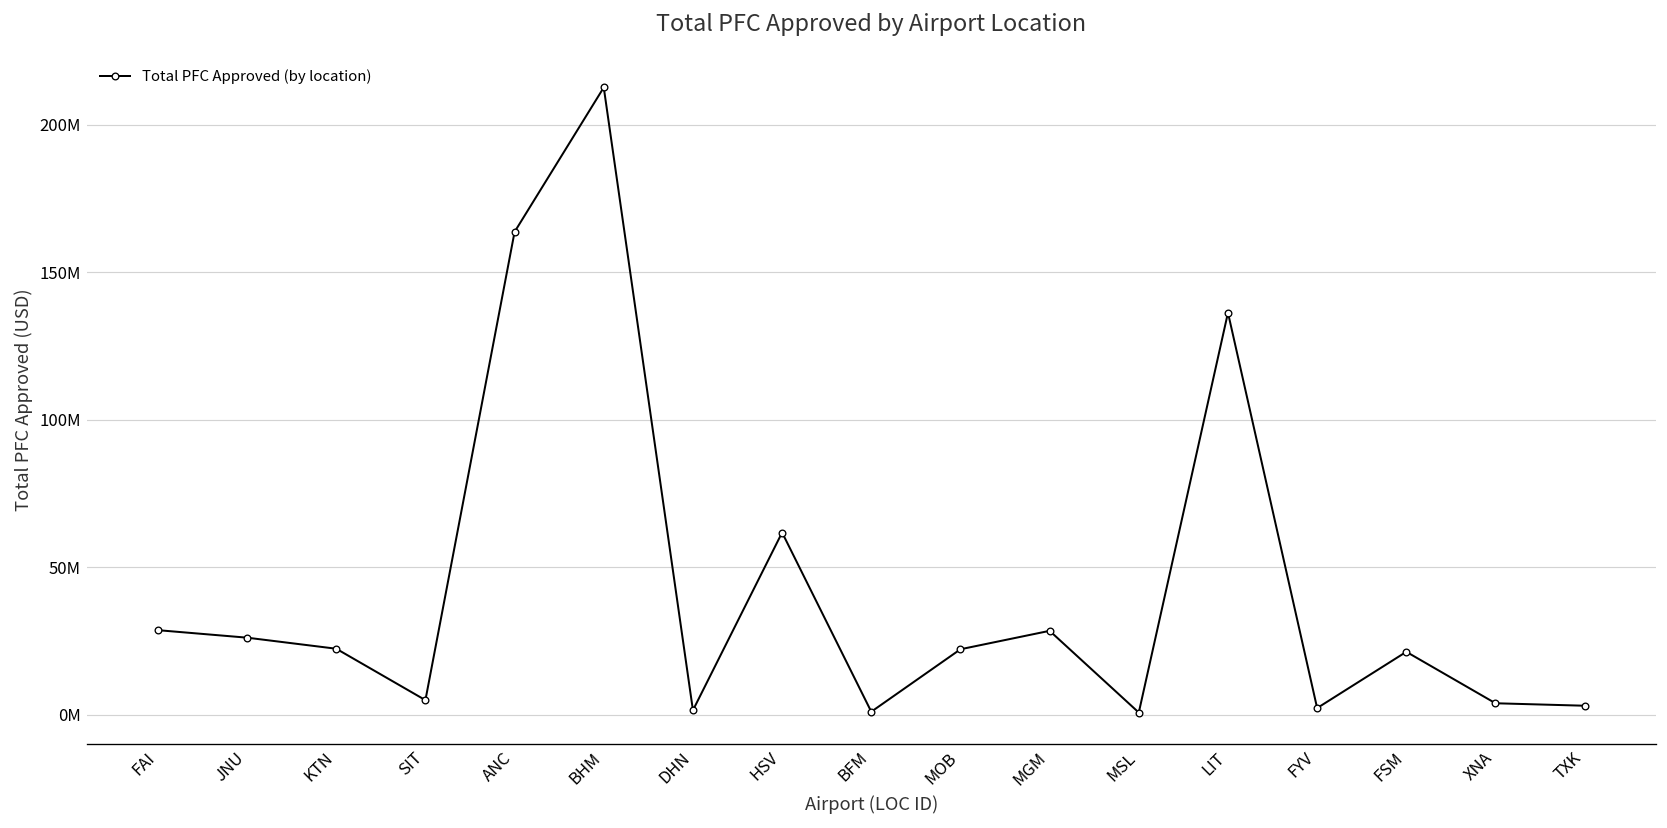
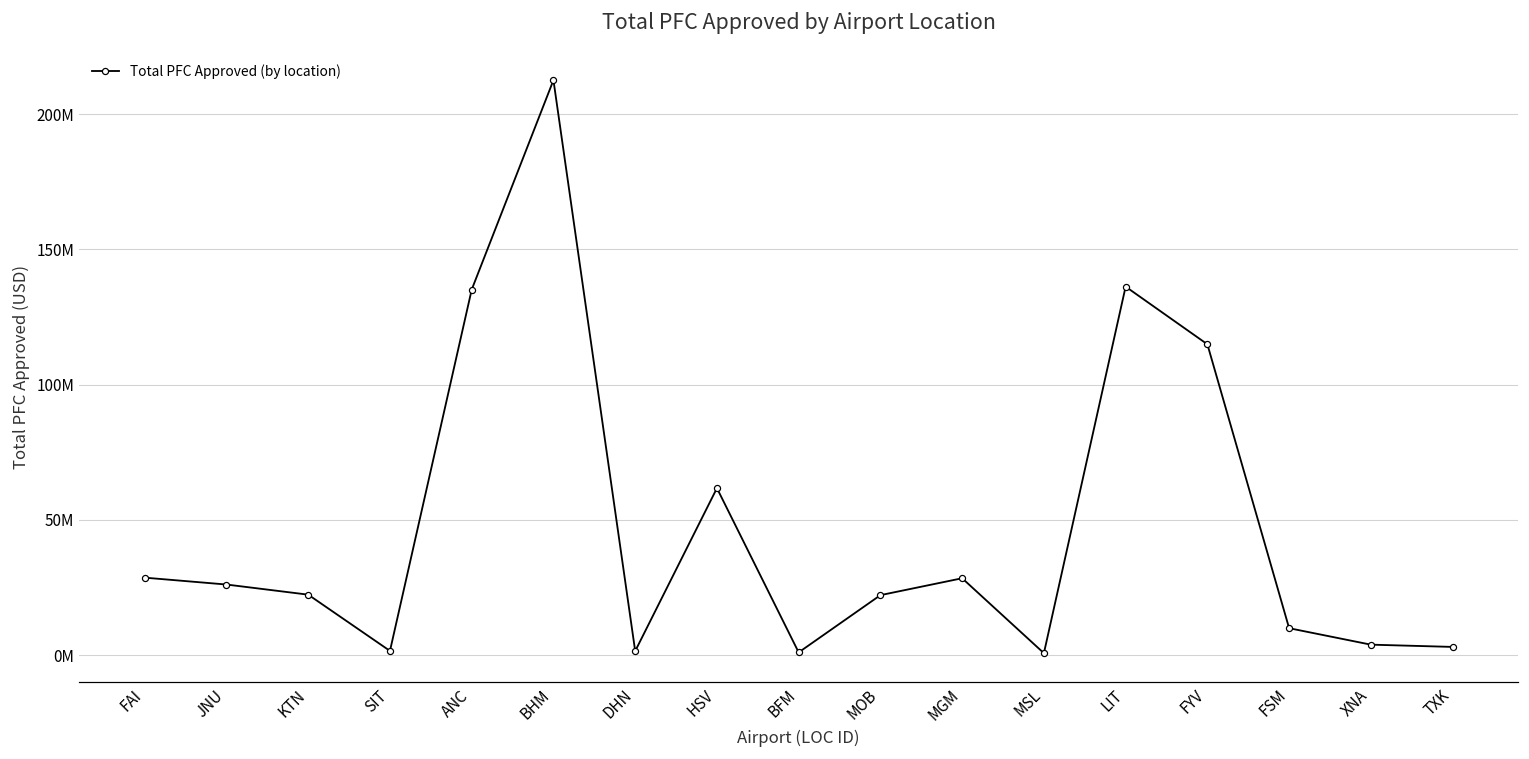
SIT: 5000000 -> 2000000
ANC: 164000000 -> 135000000
FYV: 2000000 -> 115000000
FSM: 21000000 -> 10000000
